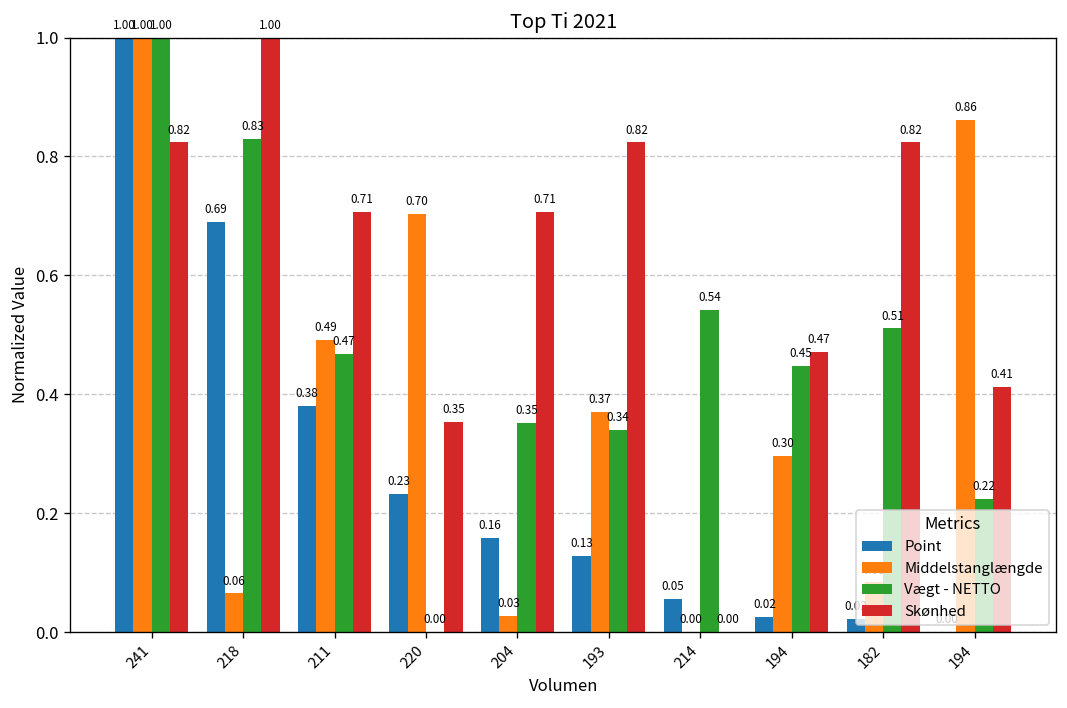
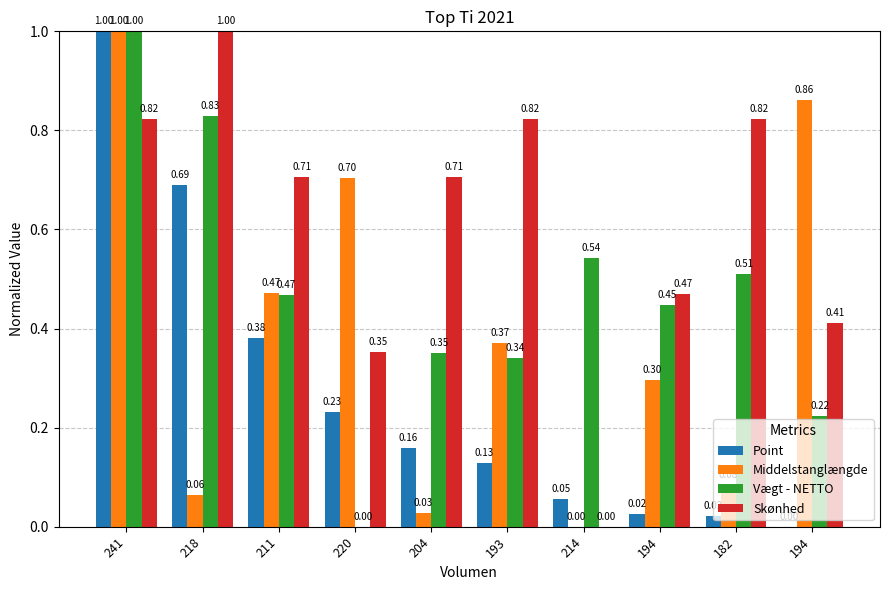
Middelstanglængde, 211: 0.49 -> 0.47
